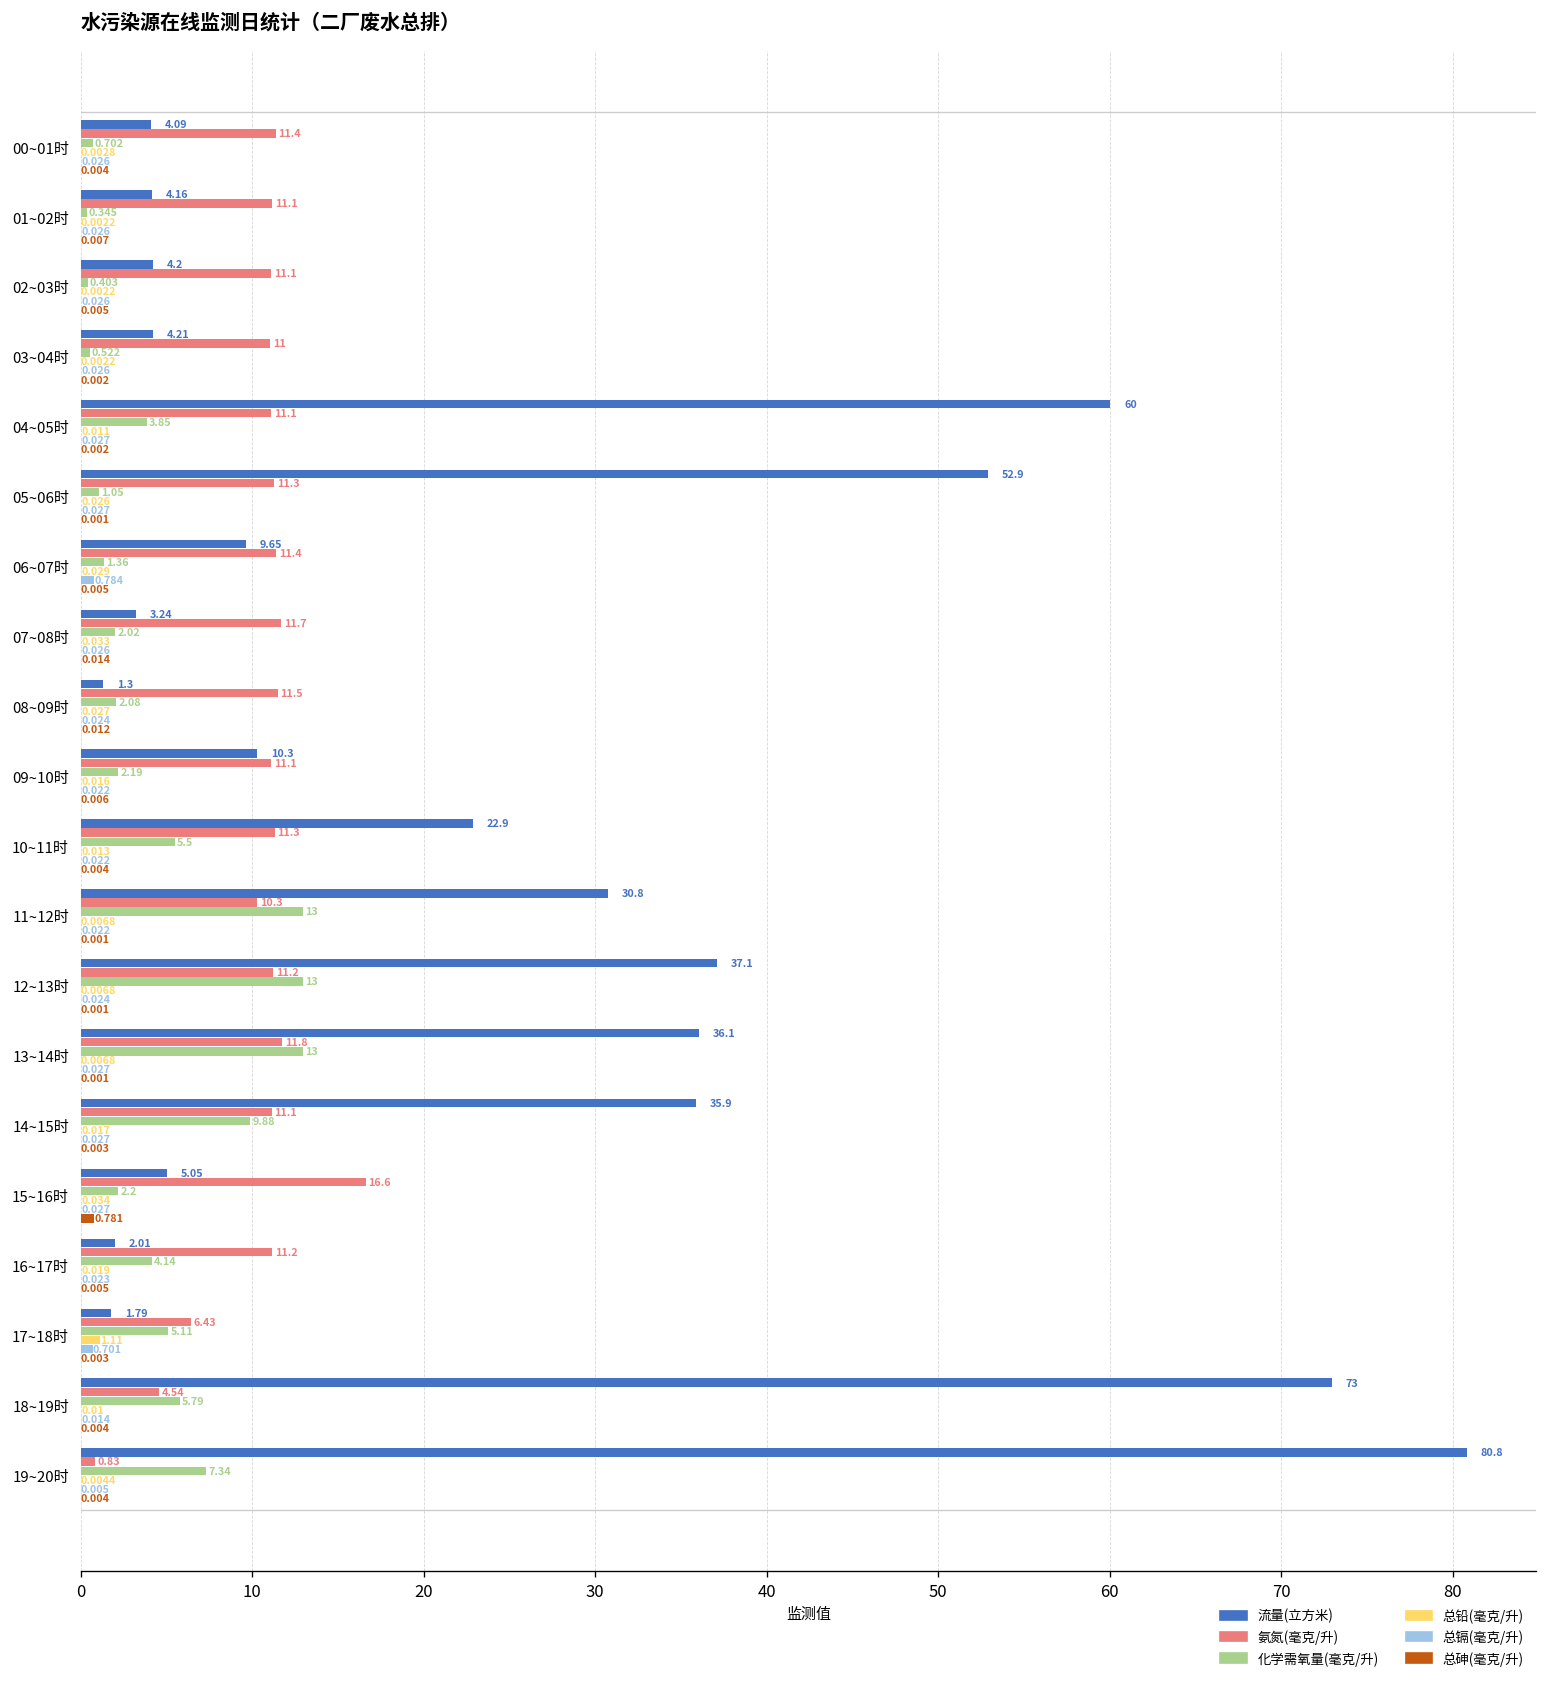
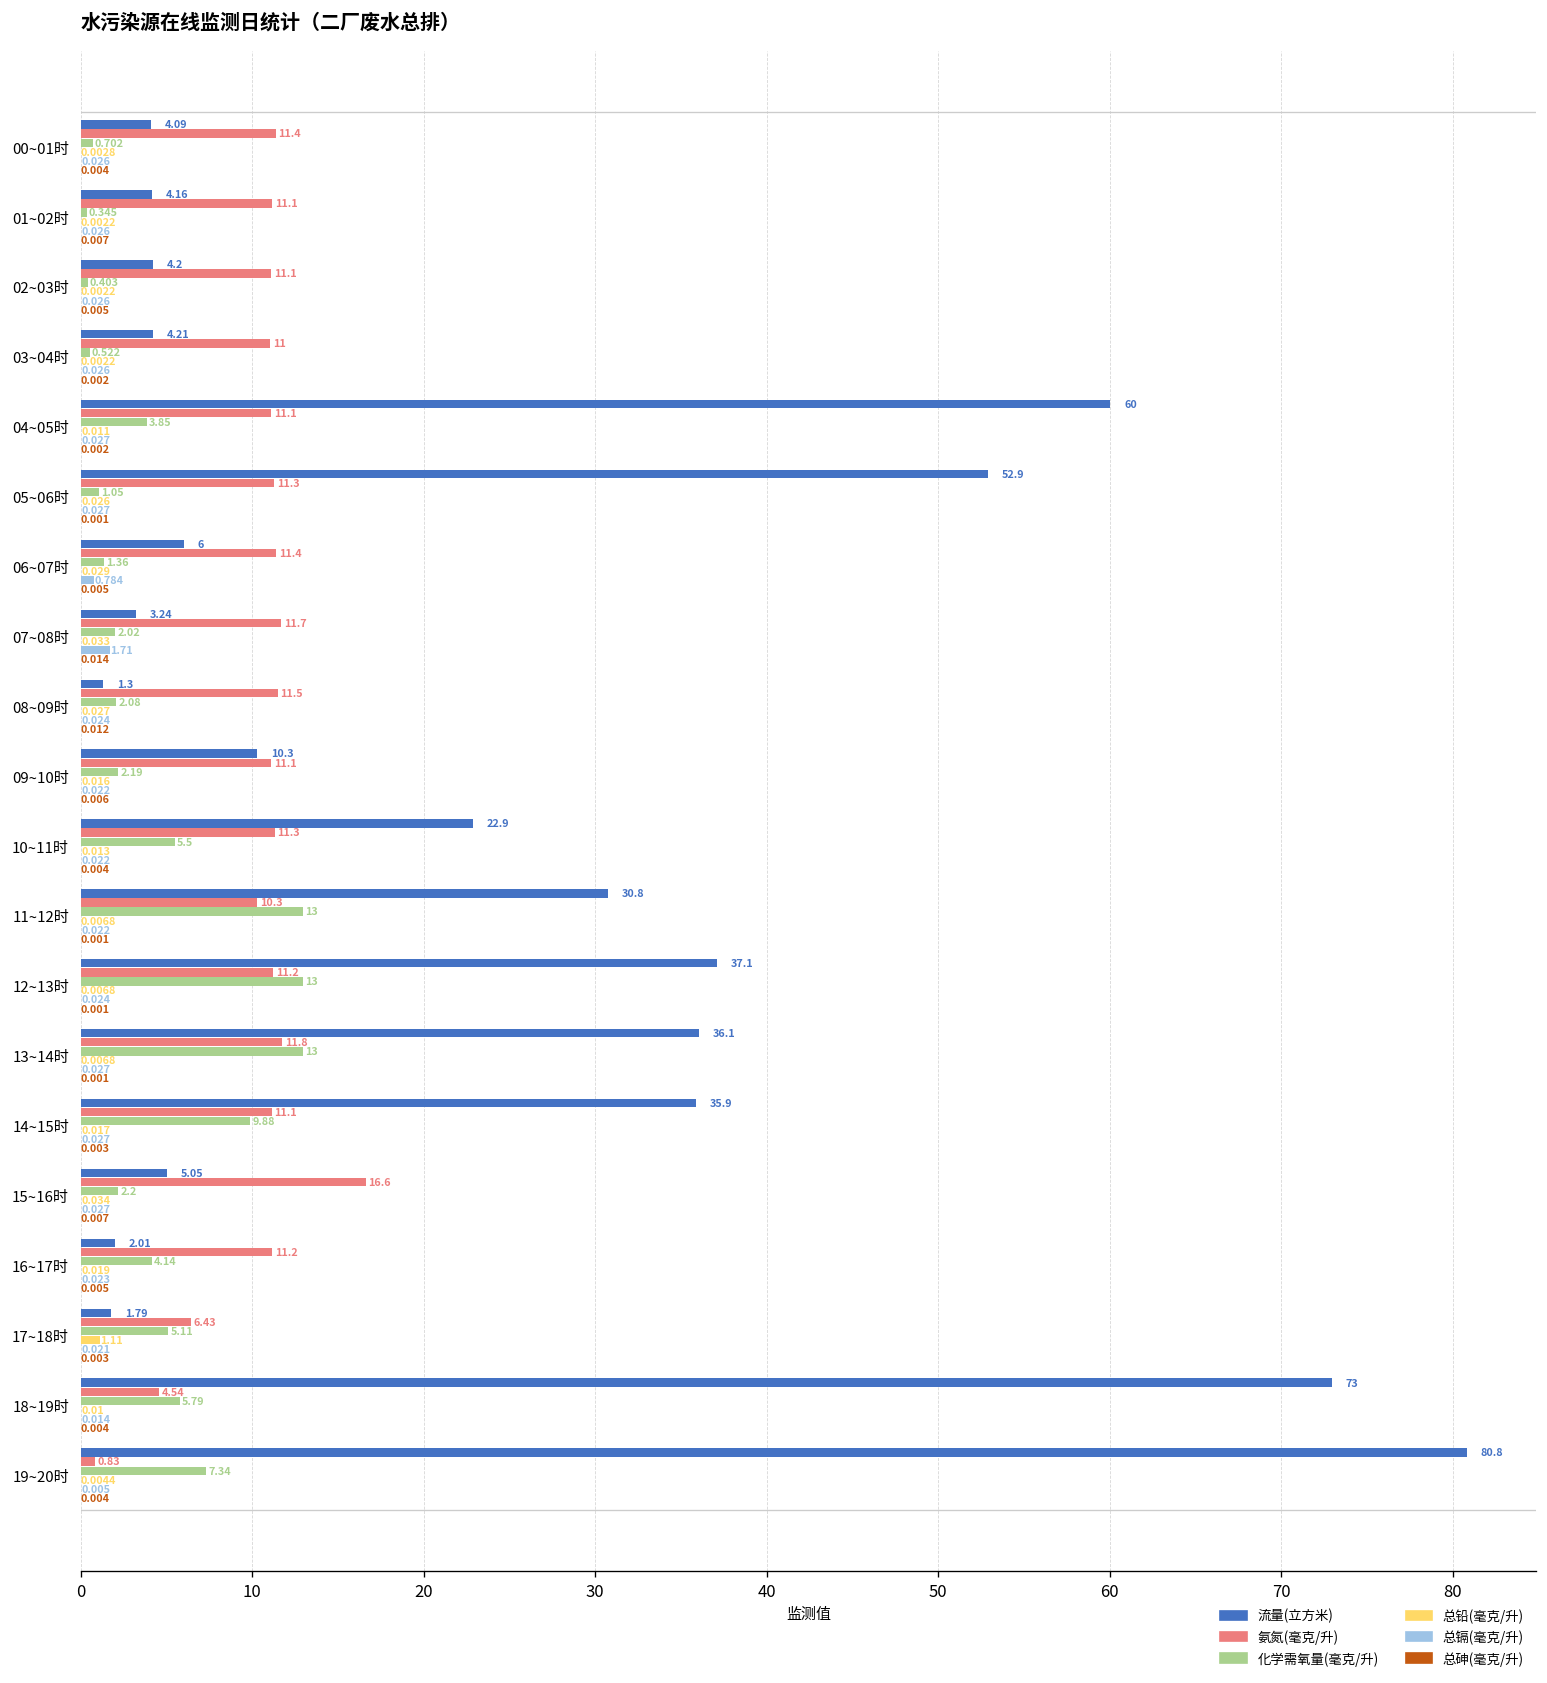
流量(立方米), 06~07时: 9.65 -> 6
总镉(毫克/升), 07~08时: 0.026 -> 1.71
总砷(毫克/升), 15~16时: 0.781 -> 0.007
总镉(毫克/升), 17~18时: 0.701 -> 0.021
